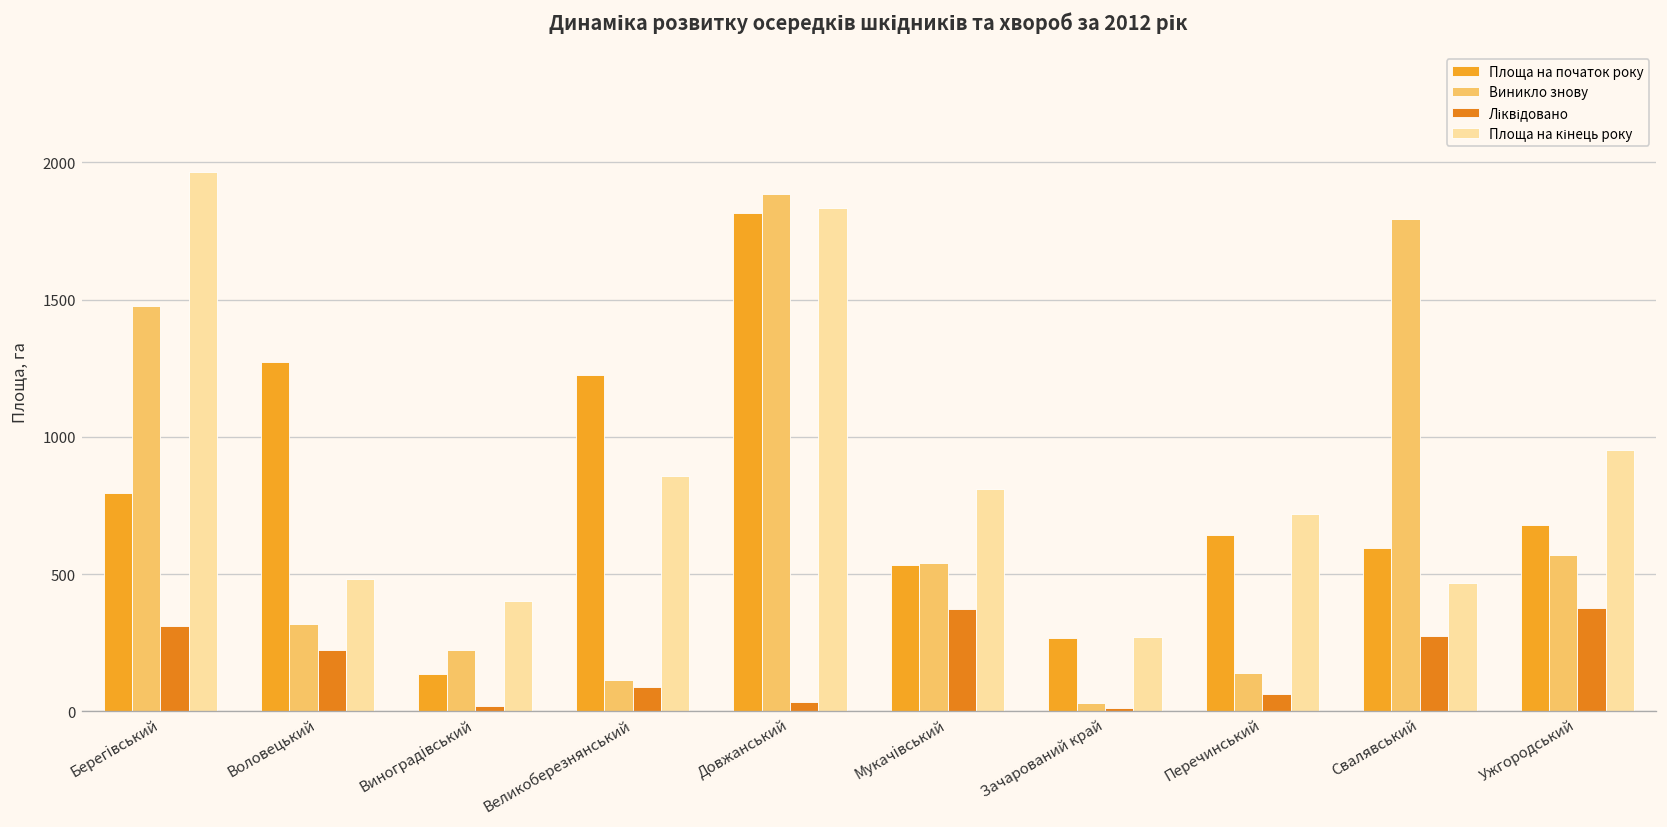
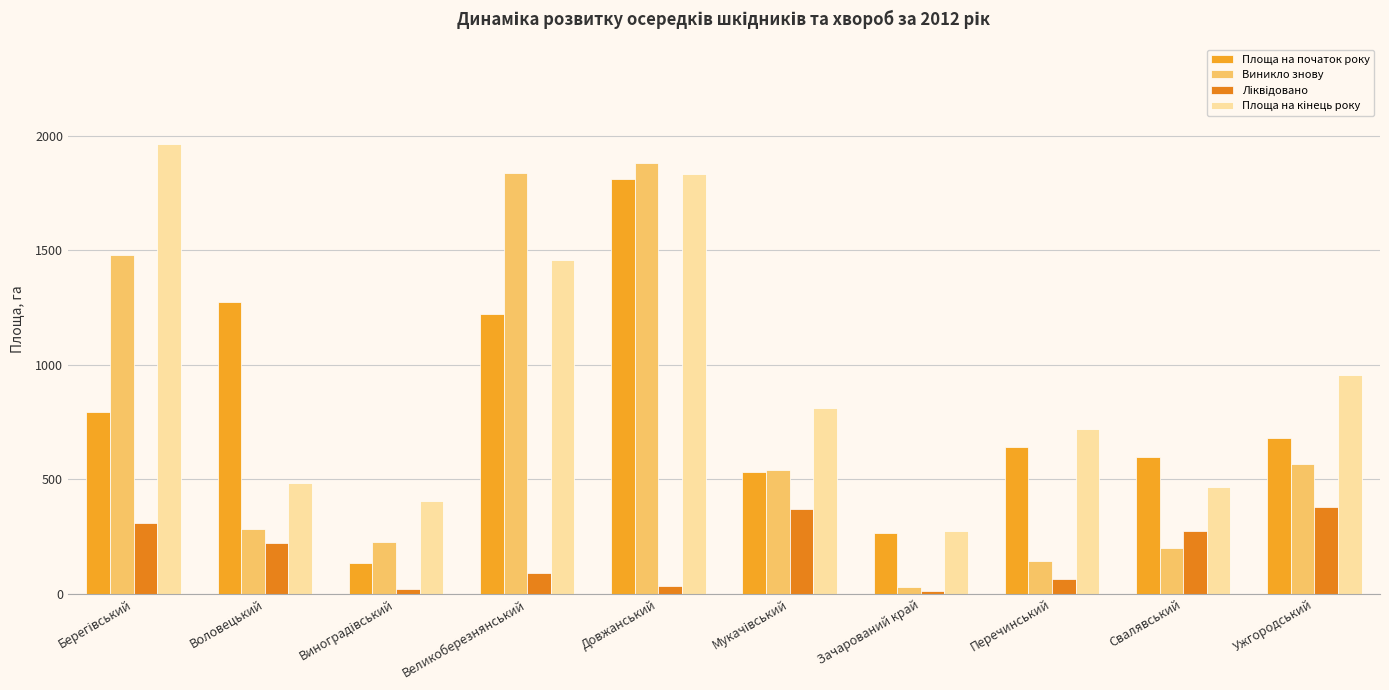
Виникло знову, Воловецький: 320 -> 280
Виникло знову, Великоберезнянський: 120 -> 1840
Площа на кінець року, Великоберезнянський: 860 -> 1460
Виникло знову, Свалявський: 1790 -> 200
